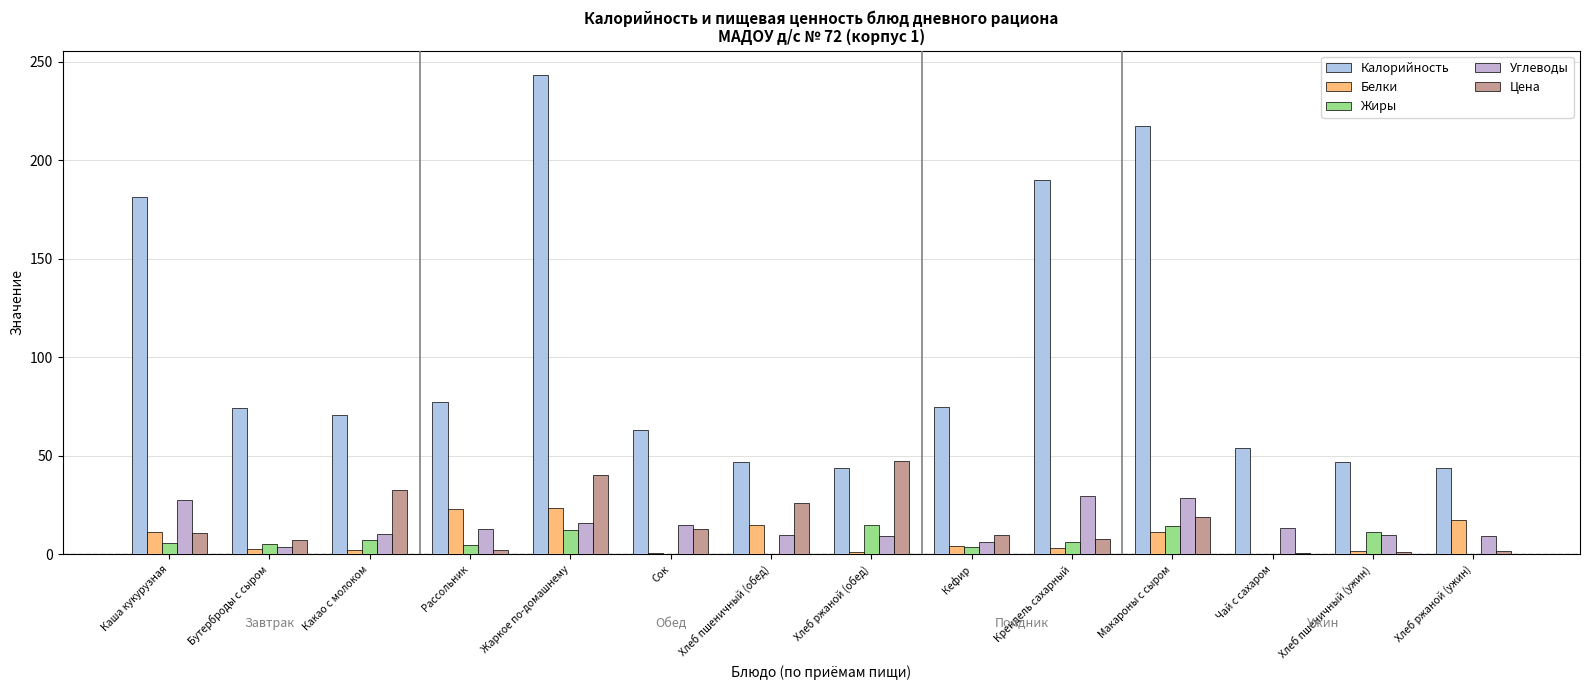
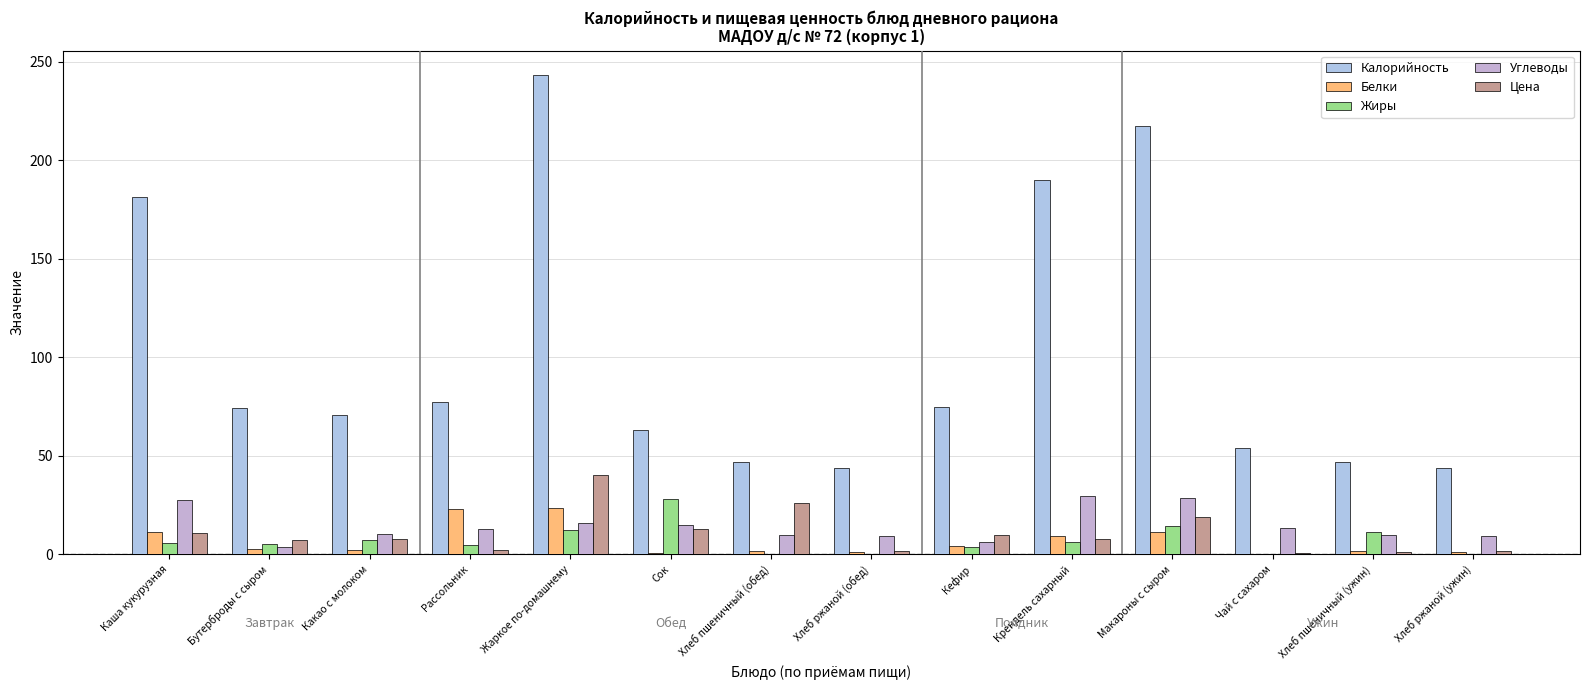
Цена, Какао с молоком: 33 -> 8
Жиры, Сок: 0 -> 28
Белки, Хлеб пшеничный (обед): 15 -> 2
Жиры, Хлеб ржаной (обед): 15 -> 0
Цена, Хлеб ржаной (обед): 47 -> 2
Белки, Крендель сахарный: 3 -> 9
Белки, Хлеб ржаной (ужин): 17 -> 1
